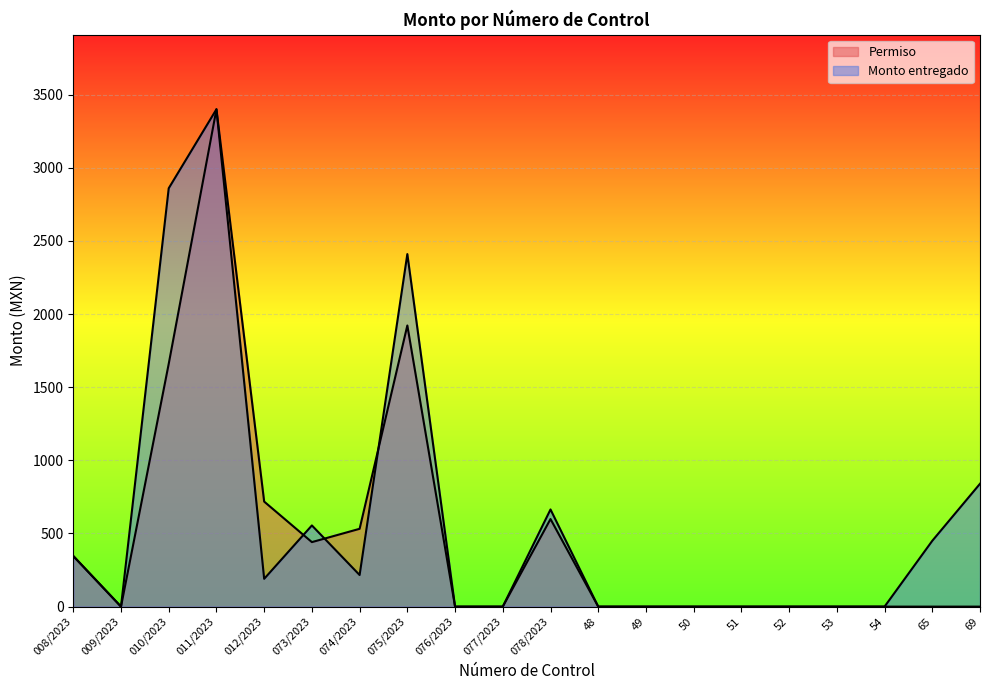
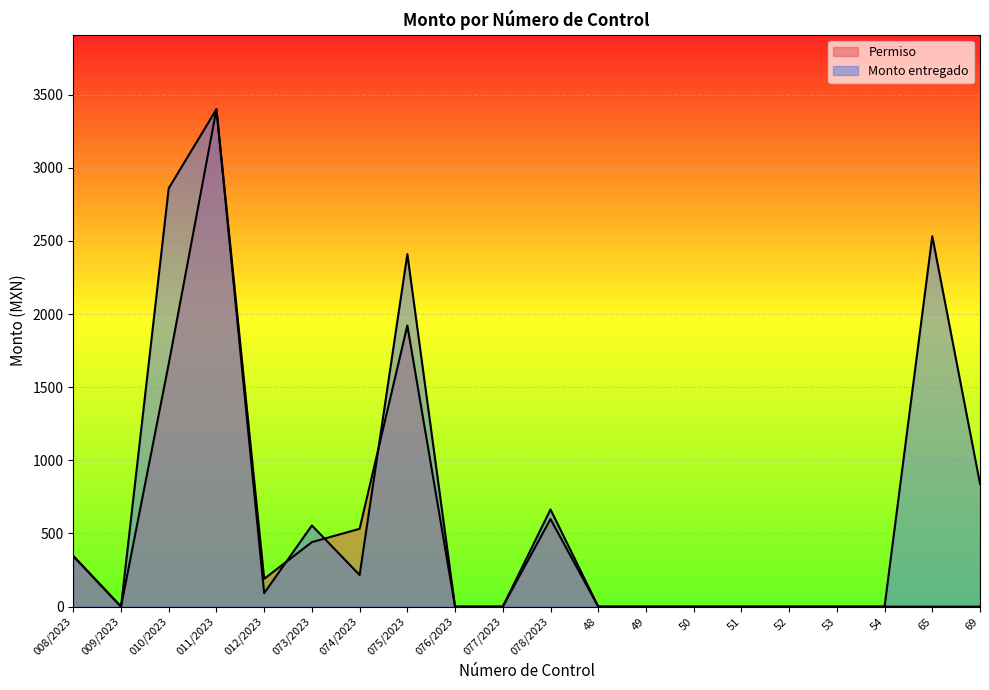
Permiso, 012/2023: 720 -> 190
Monto entregado, 012/2023: 190 -> 90
Monto entregado, 65: 450 -> 2530
